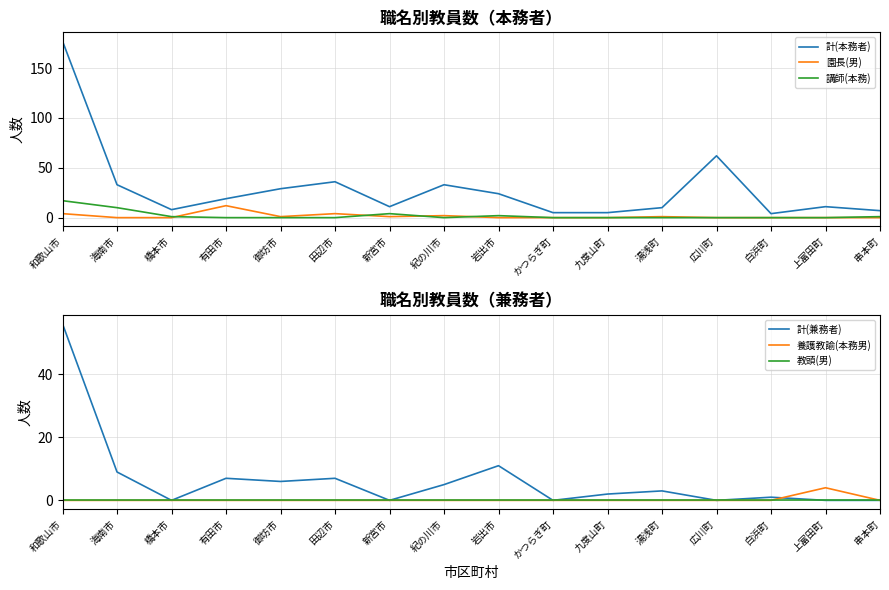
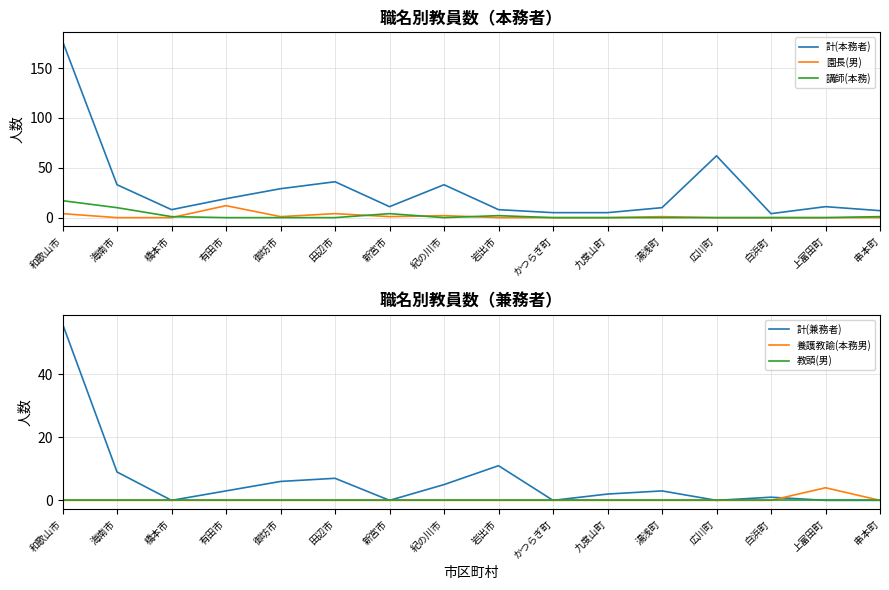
職名別教員数（本務者）, 計(本務者), 岩出市: 20 -> 10
職名別教員数（兼務者）, 計(兼務者), 有田市: 7 -> 3
